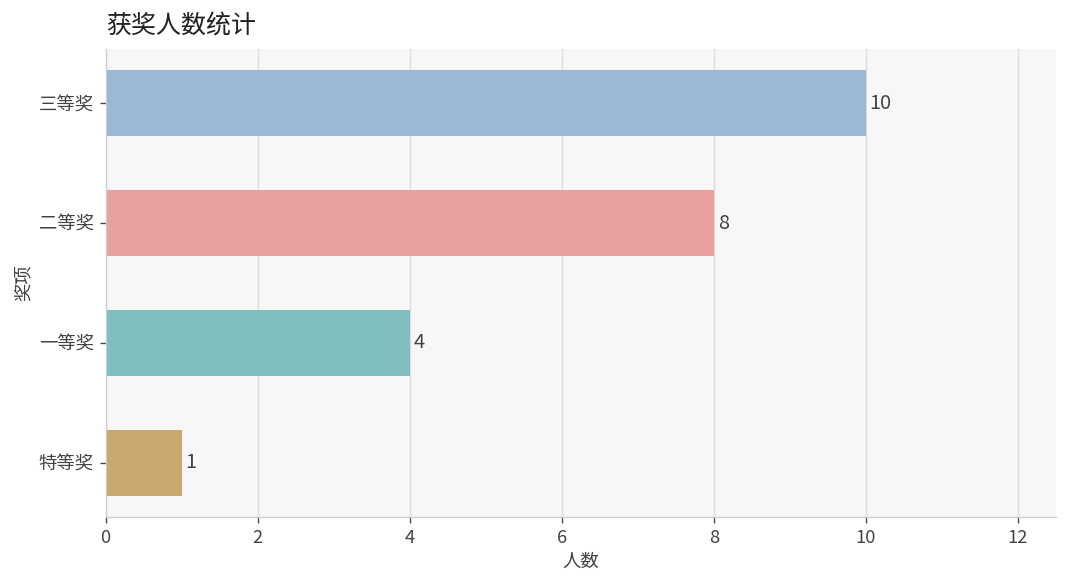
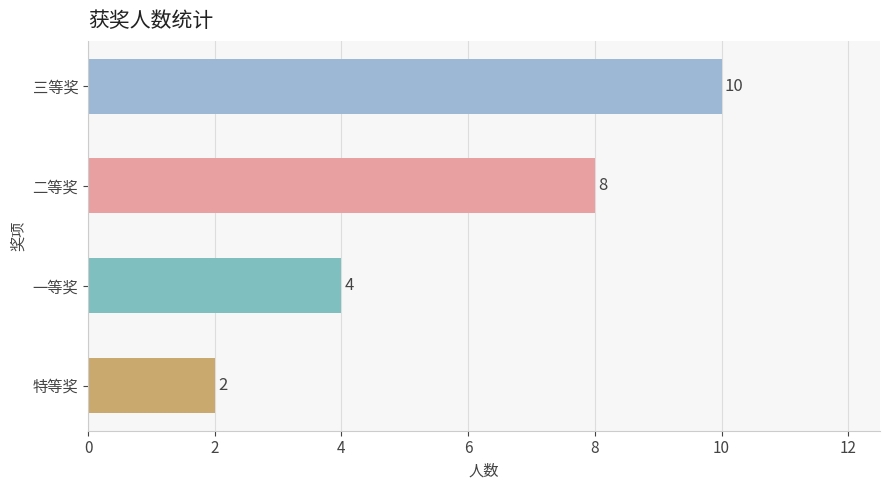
特等奖: 1 -> 2
